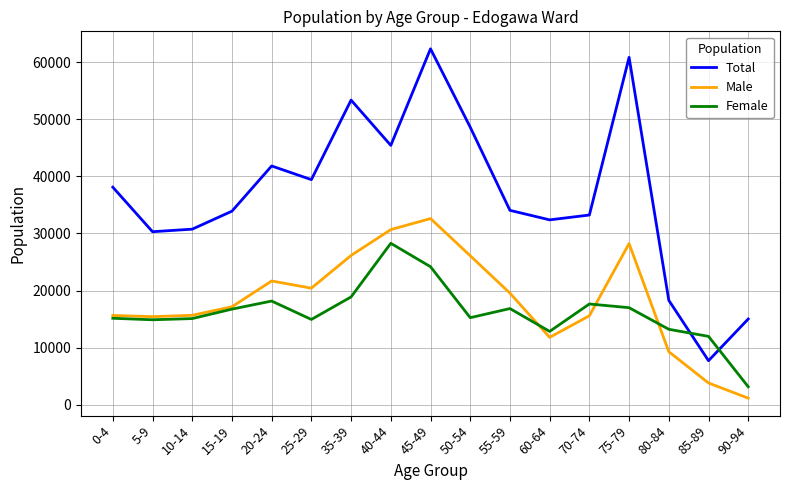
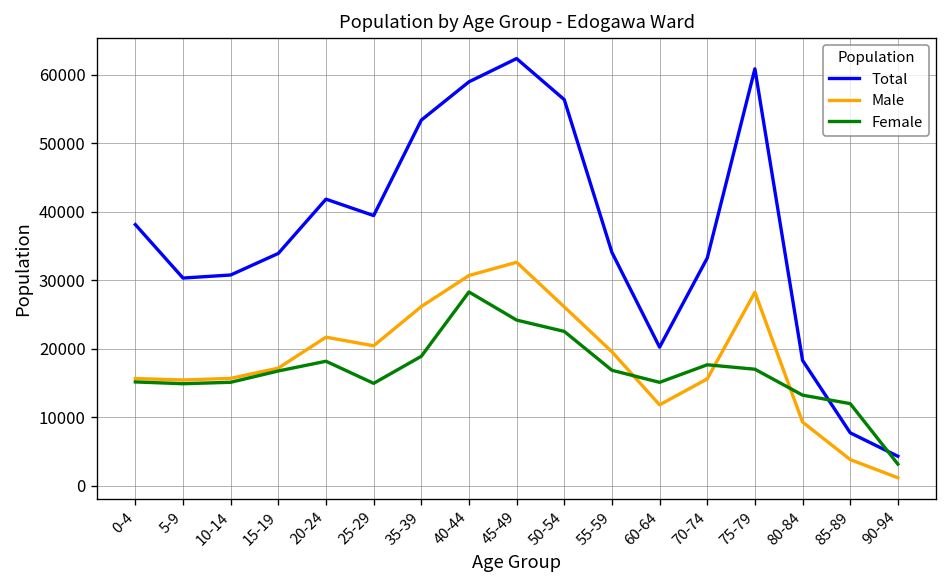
Total, 40-44: 45000 -> 59000
Total, 50-54: 49000 -> 56000
Female, 50-54: 15000 -> 23000
Total, 60-64: 32000 -> 20000
Female, 60-64: 13000 -> 15000
Total, 90-94: 15000 -> 4000
